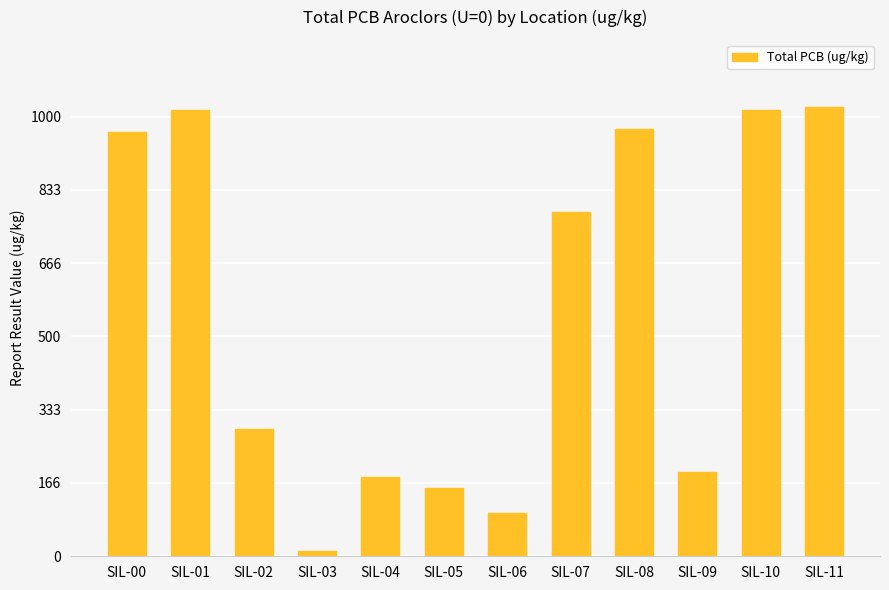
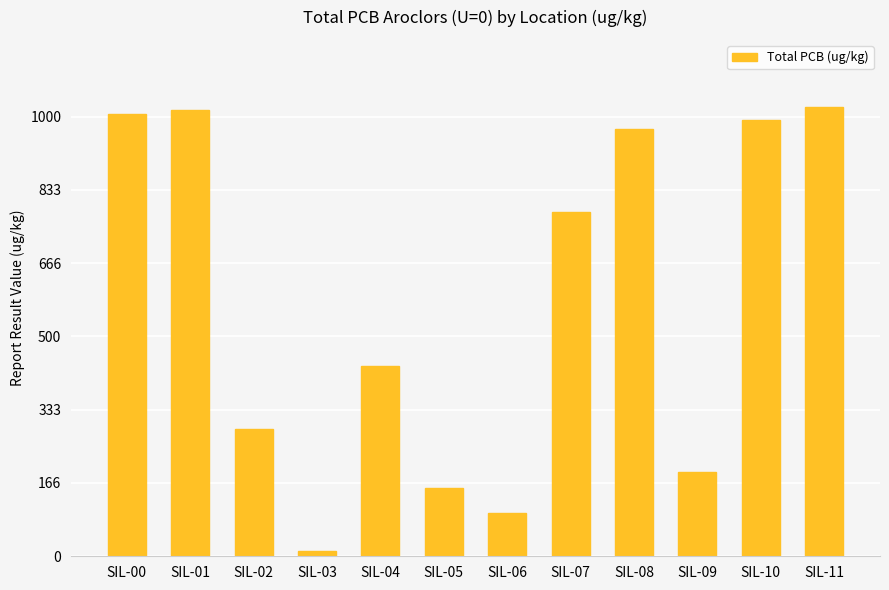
SIL-00: 960 -> 1010
SIL-04: 180 -> 430
SIL-10: 1010 -> 990
